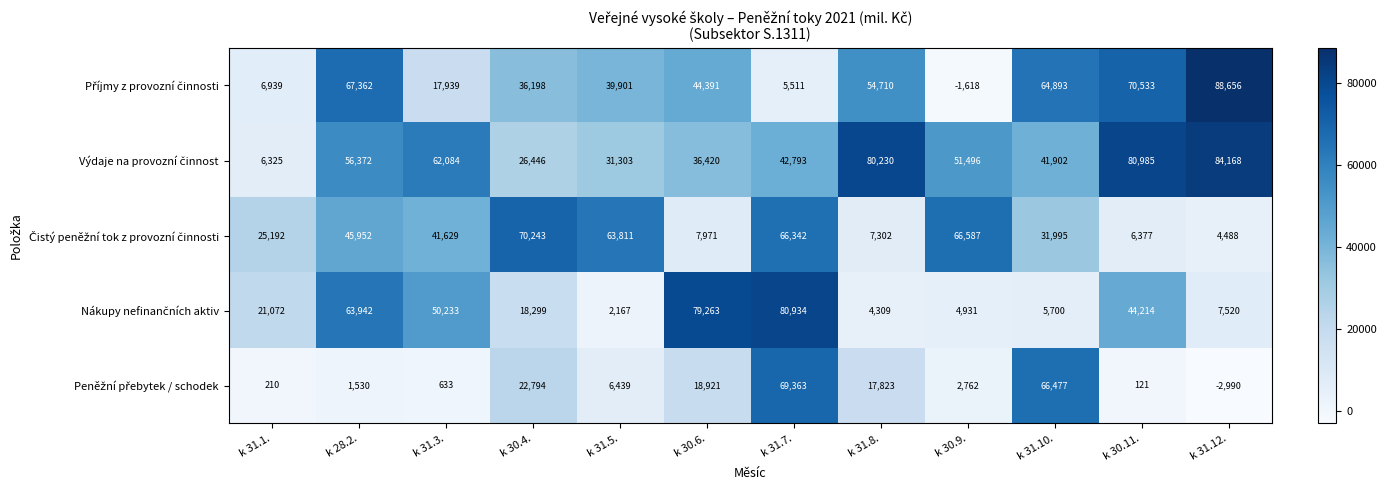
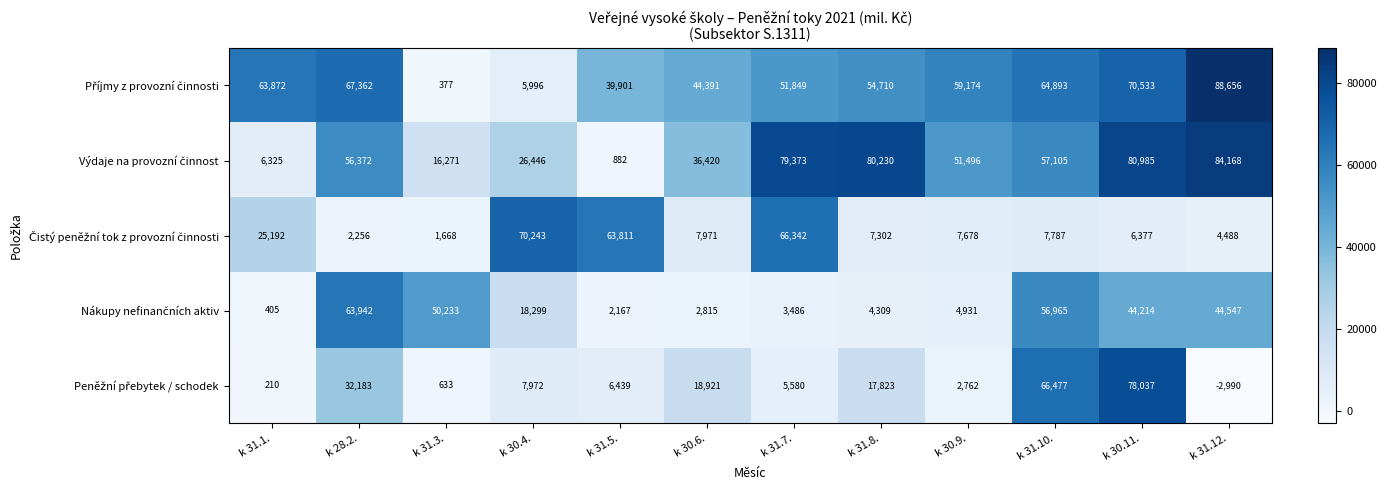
Příjmy z provozní činnosti, k 31.1.: 6,939 -> 63,872
Příjmy z provozní činnosti, k 31.3.: 17,939 -> 377
Příjmy z provozní činnosti, k 30.4.: 36,198 -> 5,996
Příjmy z provozní činnosti, k 31.7.: 5,511 -> 51,849
Příjmy z provozní činnosti, k 30.9.: -1,618 -> 59,174
Výdaje na provozní činnost, k 31.3.: 62,084 -> 16,271
Výdaje na provozní činnost, k 31.5.: 31,303 -> 882
Výdaje na provozní činnost, k 31.7.: 42,793 -> 79,373
Výdaje na provozní činnost, k 31.10.: 41,902 -> 57,105
Čistý peněžní tok z provozní činnosti, k 28.2.: 45,952 -> 2,256
Čistý peněžní tok z provozní činnosti, k 31.3.: 41,629 -> 1,668
Čistý peněžní tok z provozní činnosti, k 30.9.: 66,587 -> 7,678
Čistý peněžní tok z provozní činnosti, k 31.10.: 31,995 -> 7,787
Nákupy nefinančních aktiv, k 31.1.: 21,072 -> 405
Nákupy nefinančních aktiv, k 30.6.: 79,263 -> 2,815
Nákupy nefinančních aktiv, k 31.7.: 80,934 -> 3,486
Nákupy nefinančních aktiv, k 31.10.: 5,700 -> 56,965
Nákupy nefinančních aktiv, k 31.12.: 7,520 -> 44,547
Peněžní přebytek / schodek, k 28.2.: 1,530 -> 32,183
Peněžní přebytek / schodek, k 30.4.: 22,794 -> 7,972
Peněžní přebytek / schodek, k 31.7.: 69,363 -> 5,580
Peněžní přebytek / schodek, k 30.11.: 121 -> 78,037
